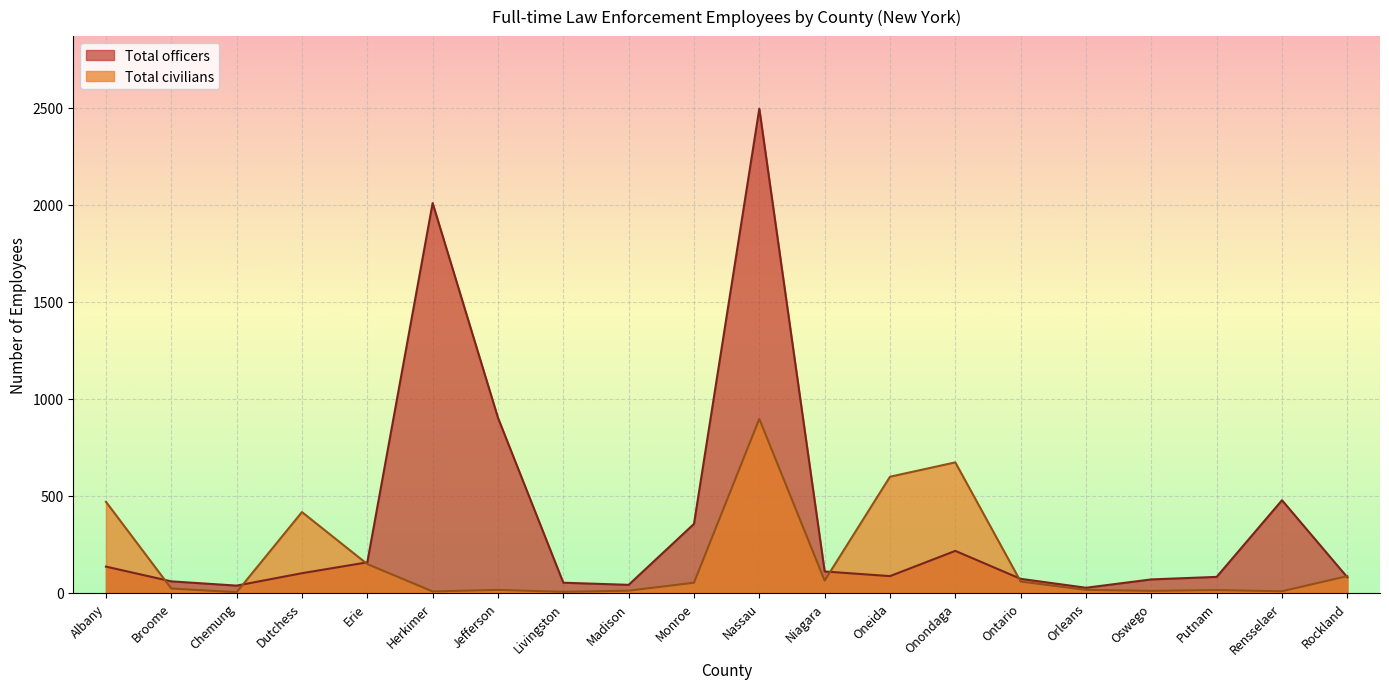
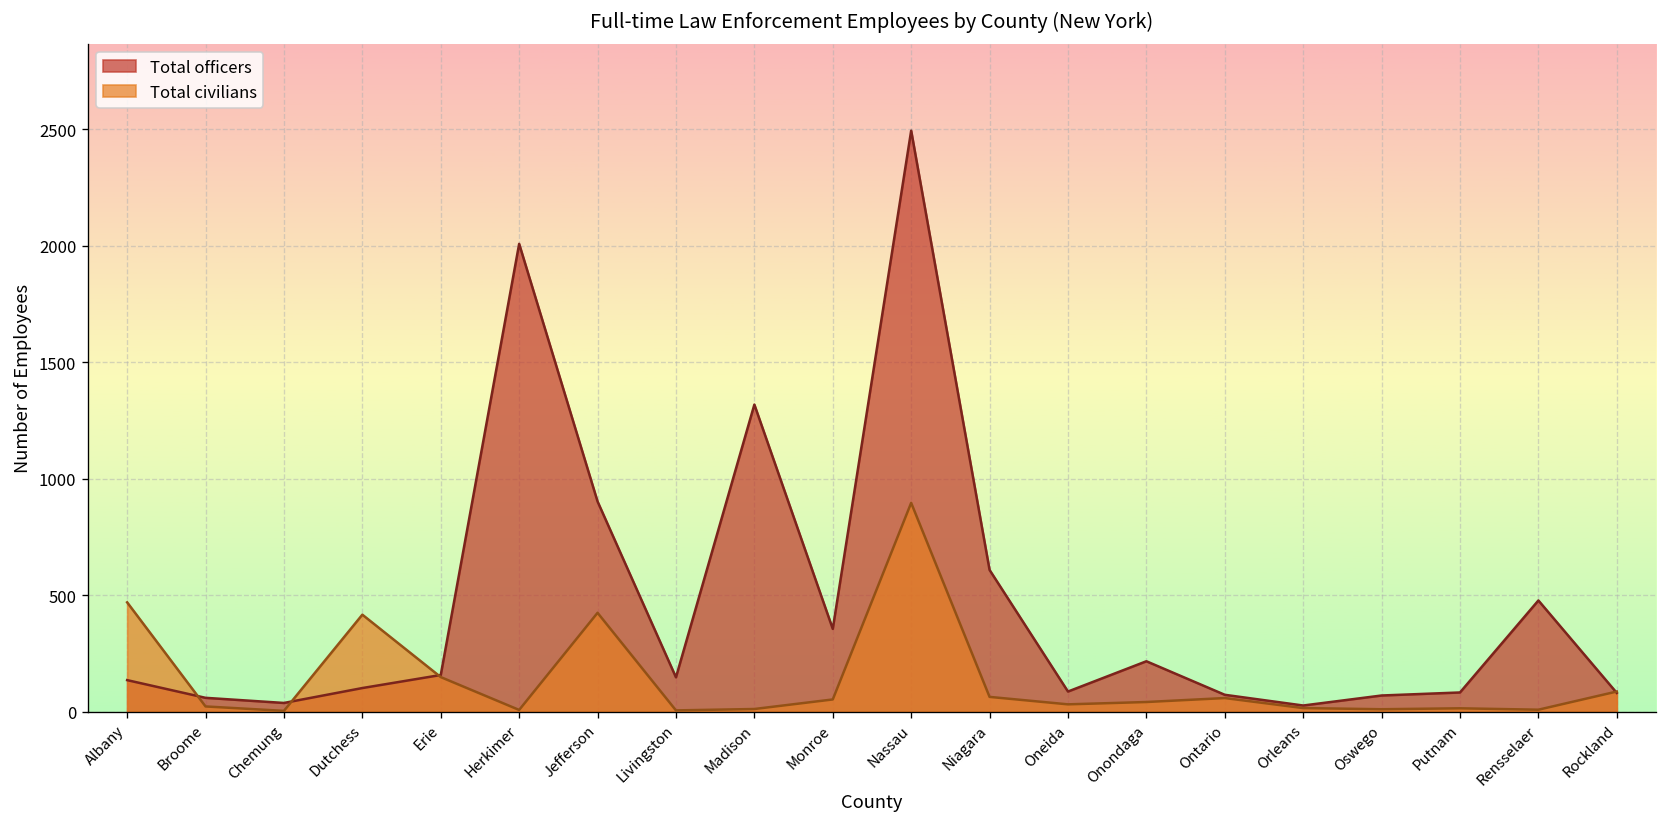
Total civilians, Jefferson: 20 -> 420
Total officers, Livingston: 50 -> 150
Total officers, Madison: 40 -> 1320
Total officers, Niagara: 110 -> 610
Total civilians, Oneida: 600 -> 30
Total civilians, Onondaga: 670 -> 40
